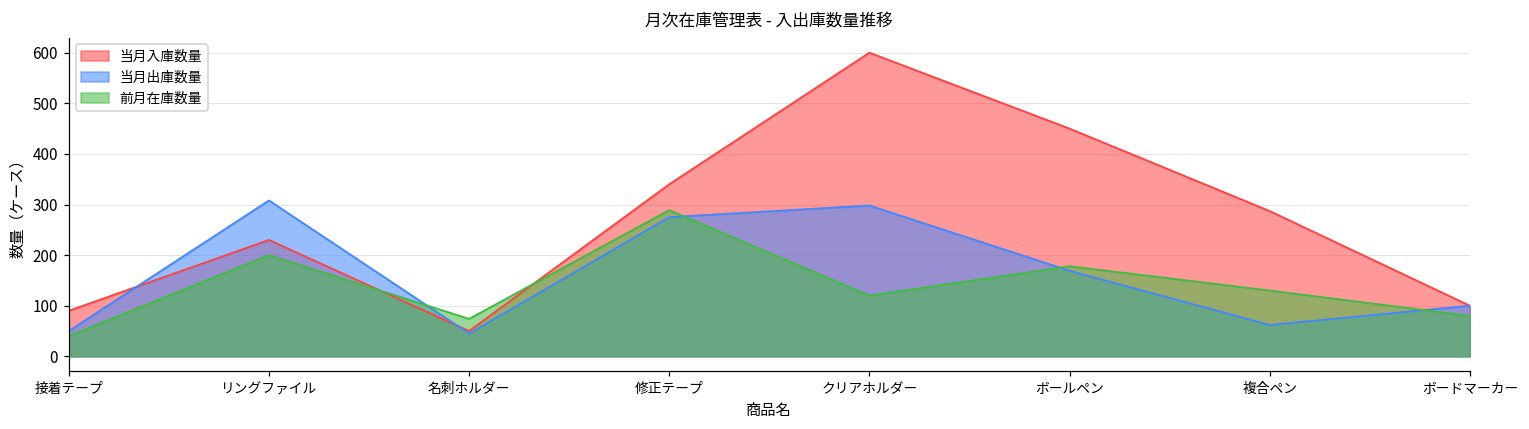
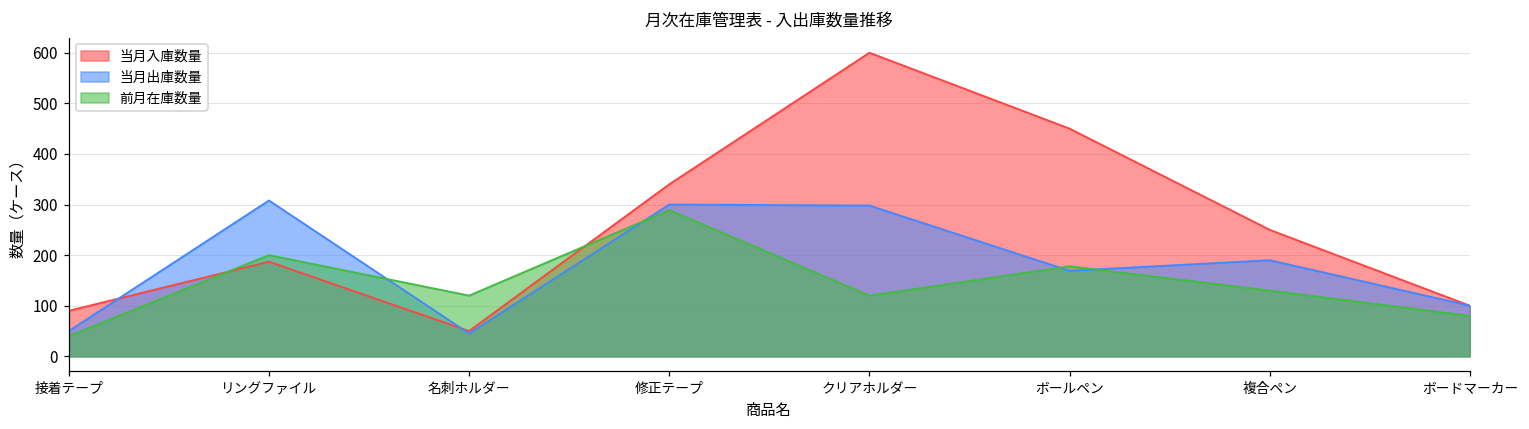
当月入庫数量, リングファイル: 230 -> 190
前月在庫数量, 名刺ホルダー: 70 -> 120
当月出庫数量, 修正テープ: 280 -> 300
当月入庫数量, 複合ペン: 290 -> 250
当月出庫数量, 複合ペン: 60 -> 190
